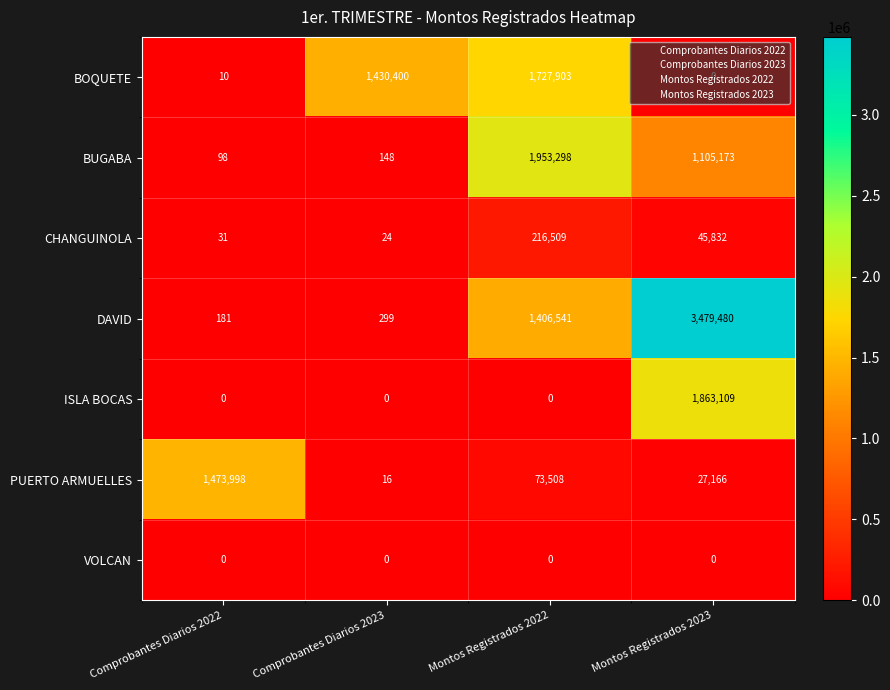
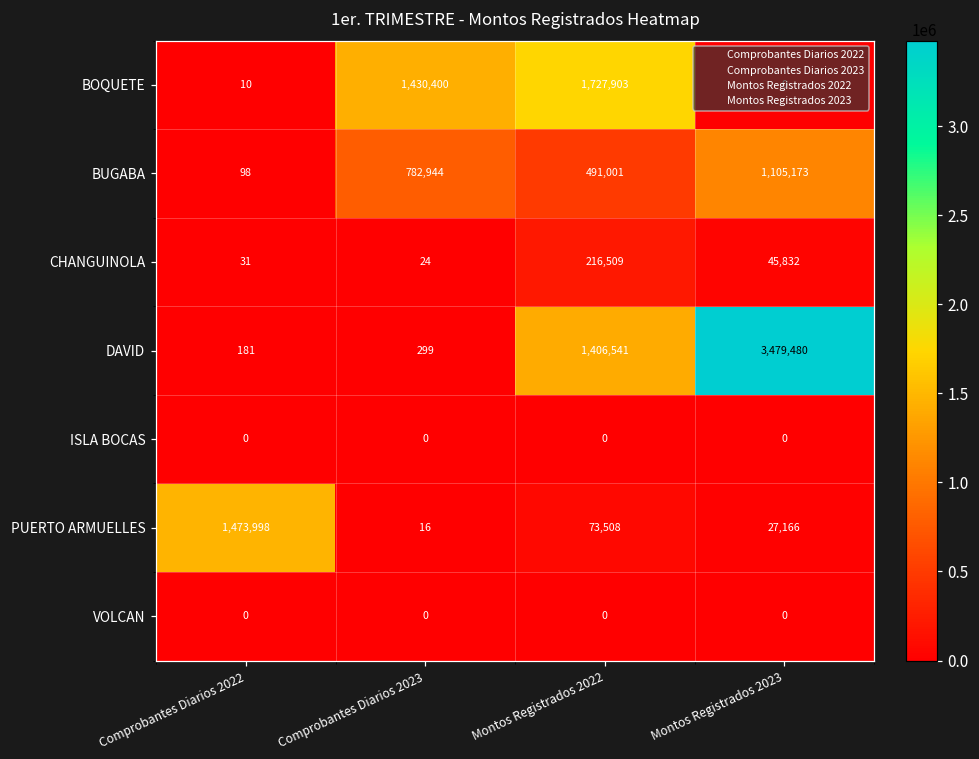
BUGABA, Comprobantes Diarios 2023: 148 -> 782,944
BUGABA, Montos Registrados 2022: 1,953,298 -> 491,001
ISLA BOCAS, Montos Registrados 2023: 1,863,109 -> 0
